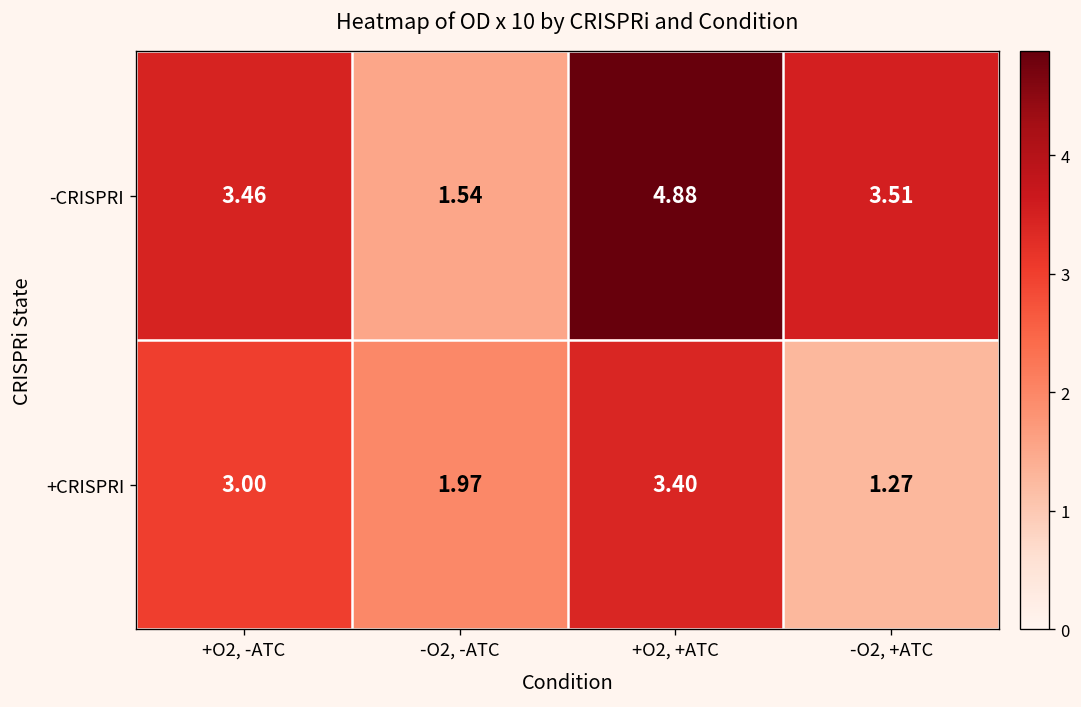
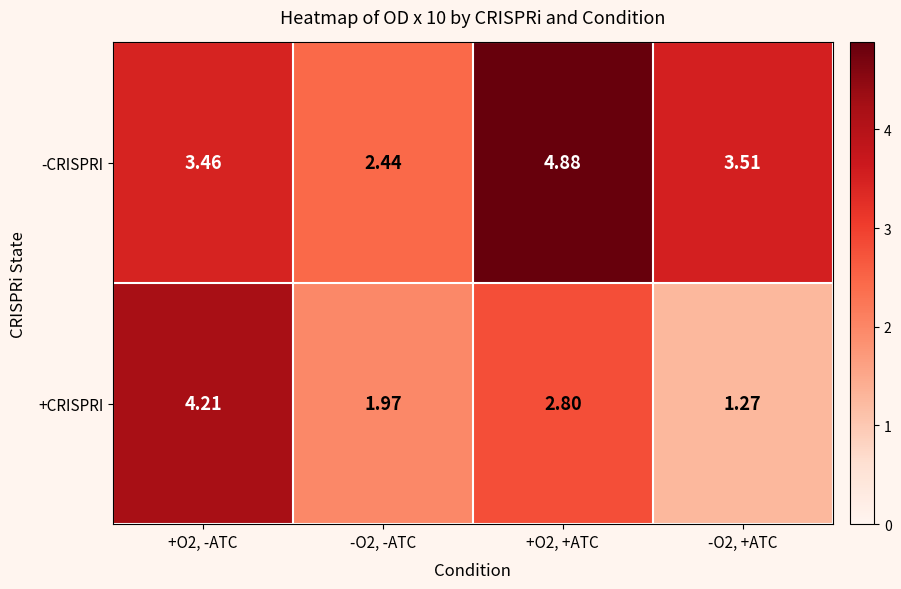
-CRISPRI, -O2, -ATC: 1.54 -> 2.44
+CRISPRI, +O2, -ATC: 3.00 -> 4.21
+CRISPRI, +O2, +ATC: 3.40 -> 2.80
